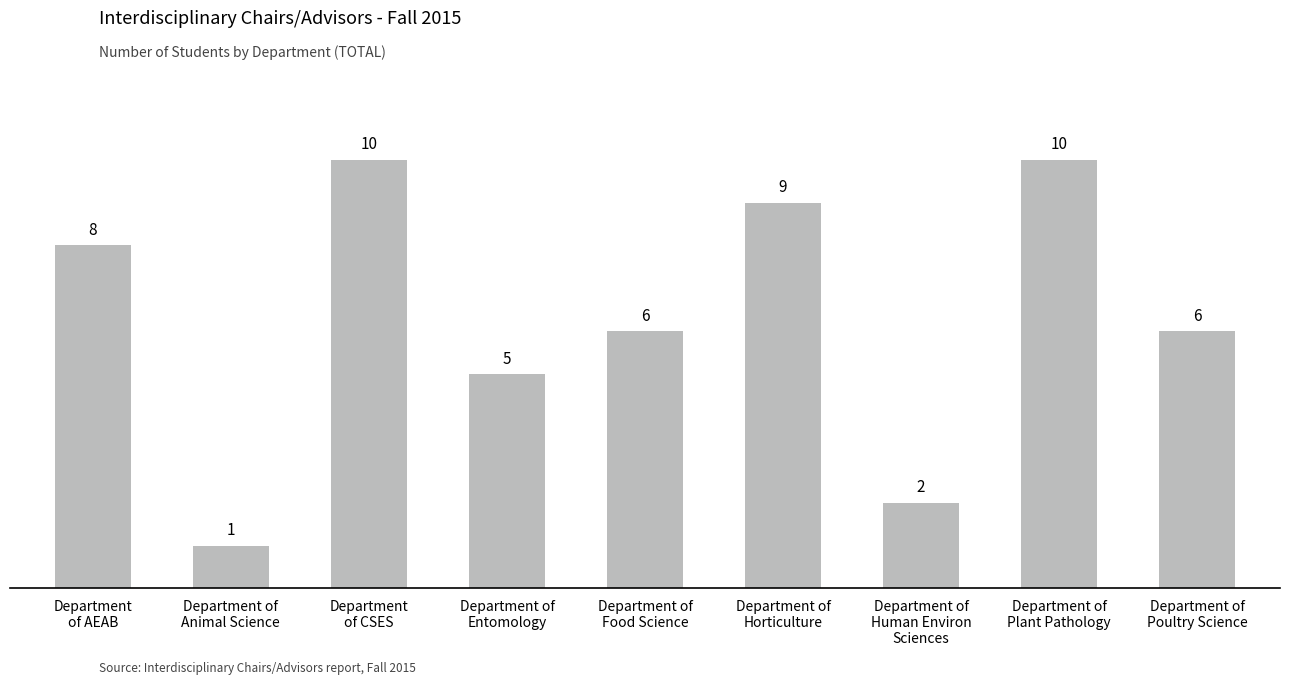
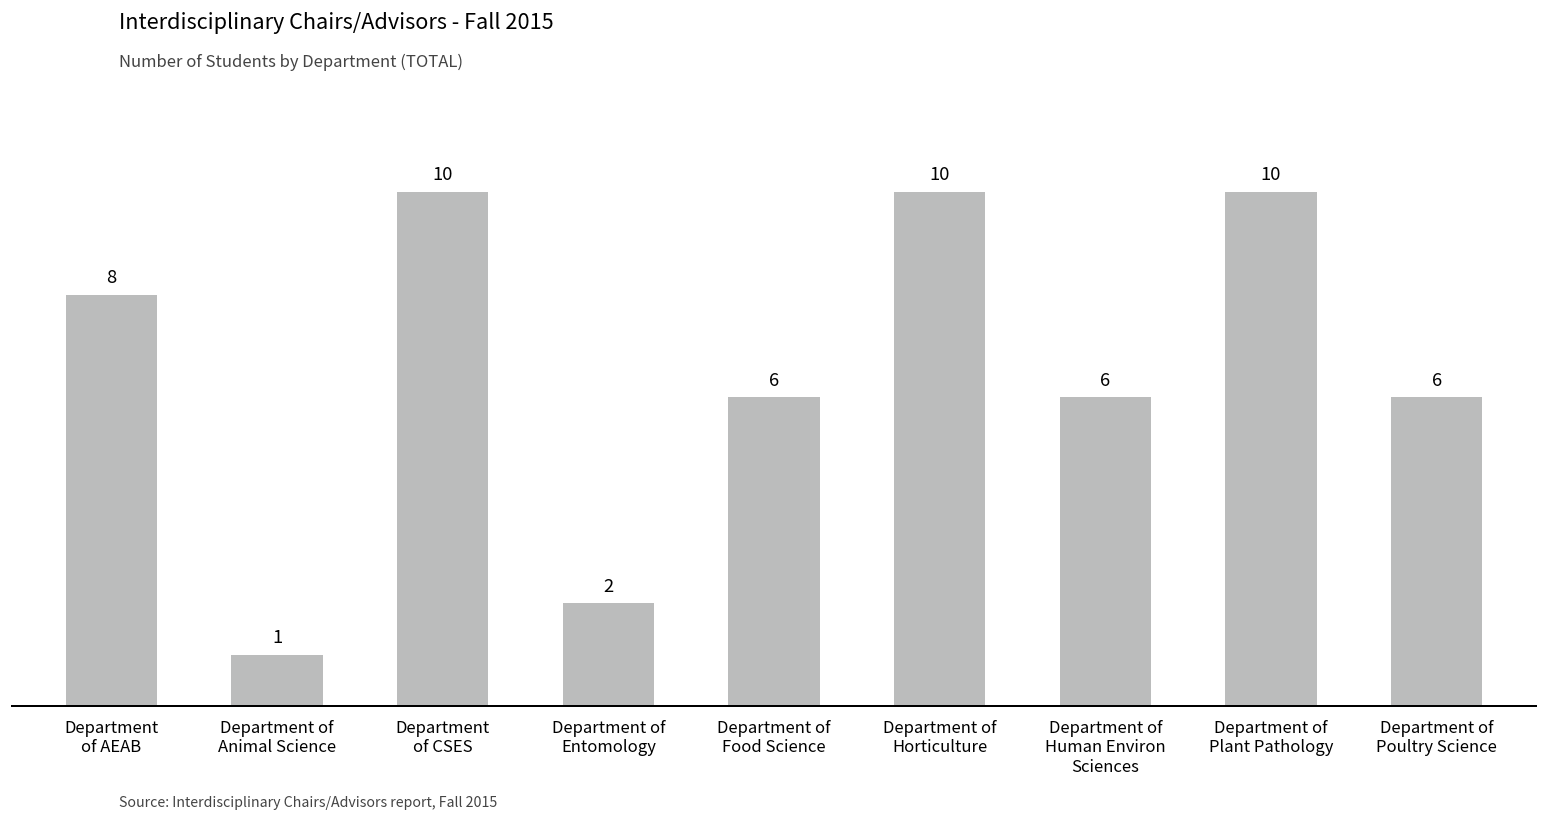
Department of Entomology: 5 -> 2
Department of Horticulture: 9 -> 10
Department of Human Environ Sciences: 2 -> 6
